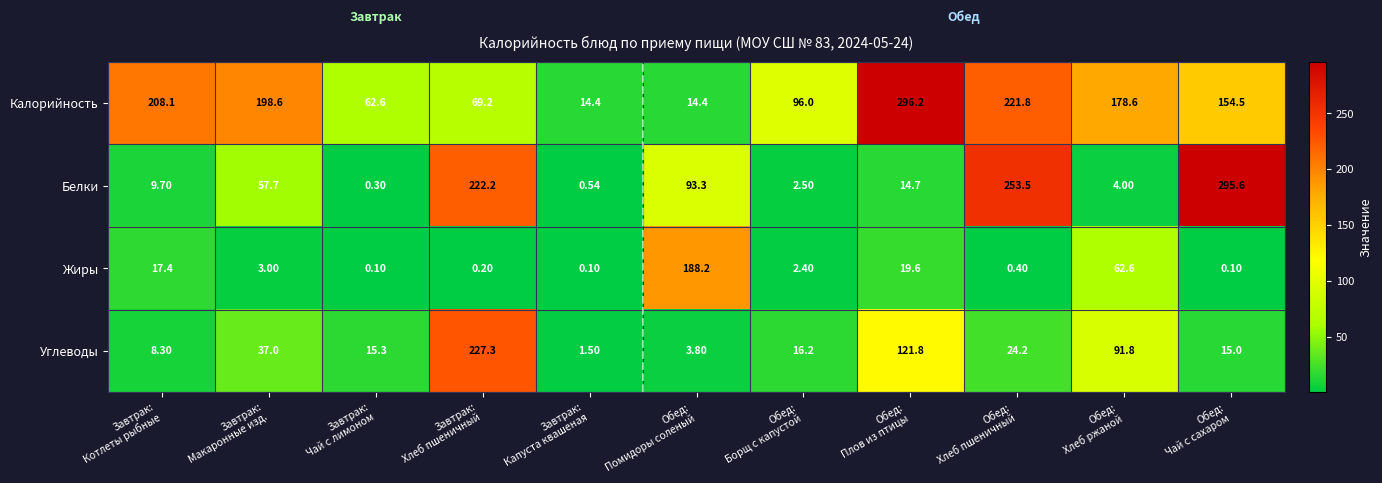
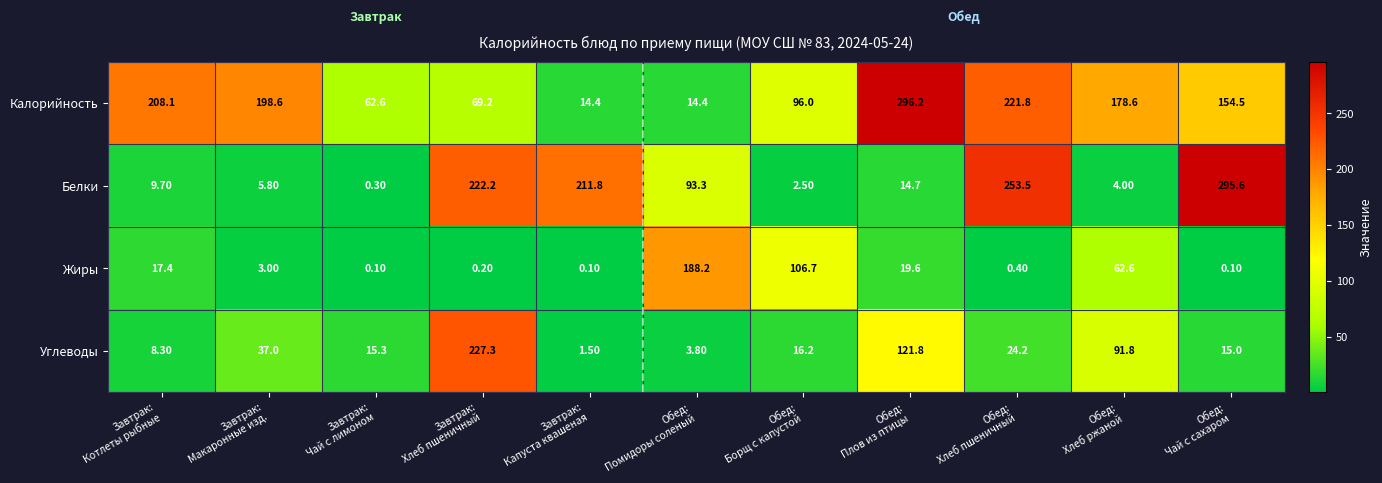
Белки, Завтрак: Макаронные изд.: 57.7 -> 5.80
Белки, Завтрак: Капуста квашеная: 0.54 -> 211.8
Жиры, Обед: Борщ с капустой: 2.40 -> 106.7
